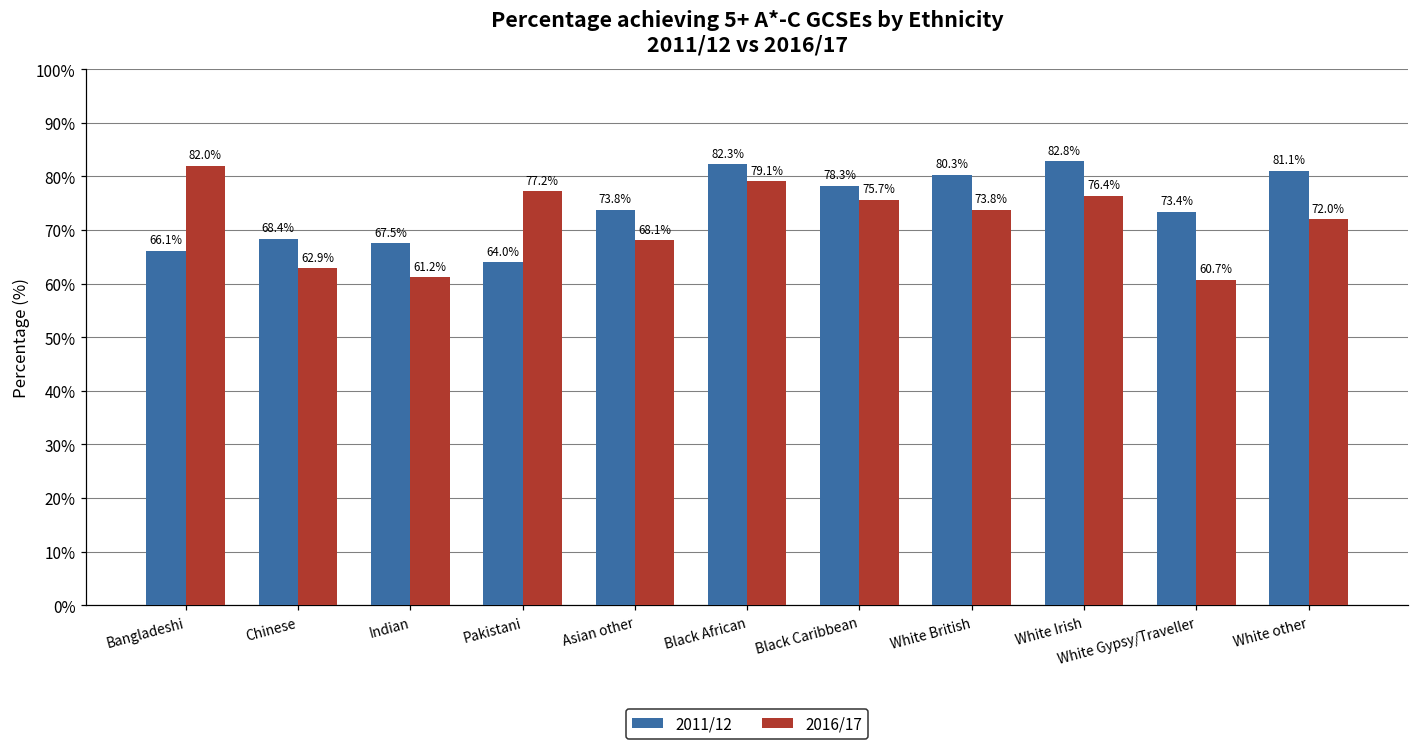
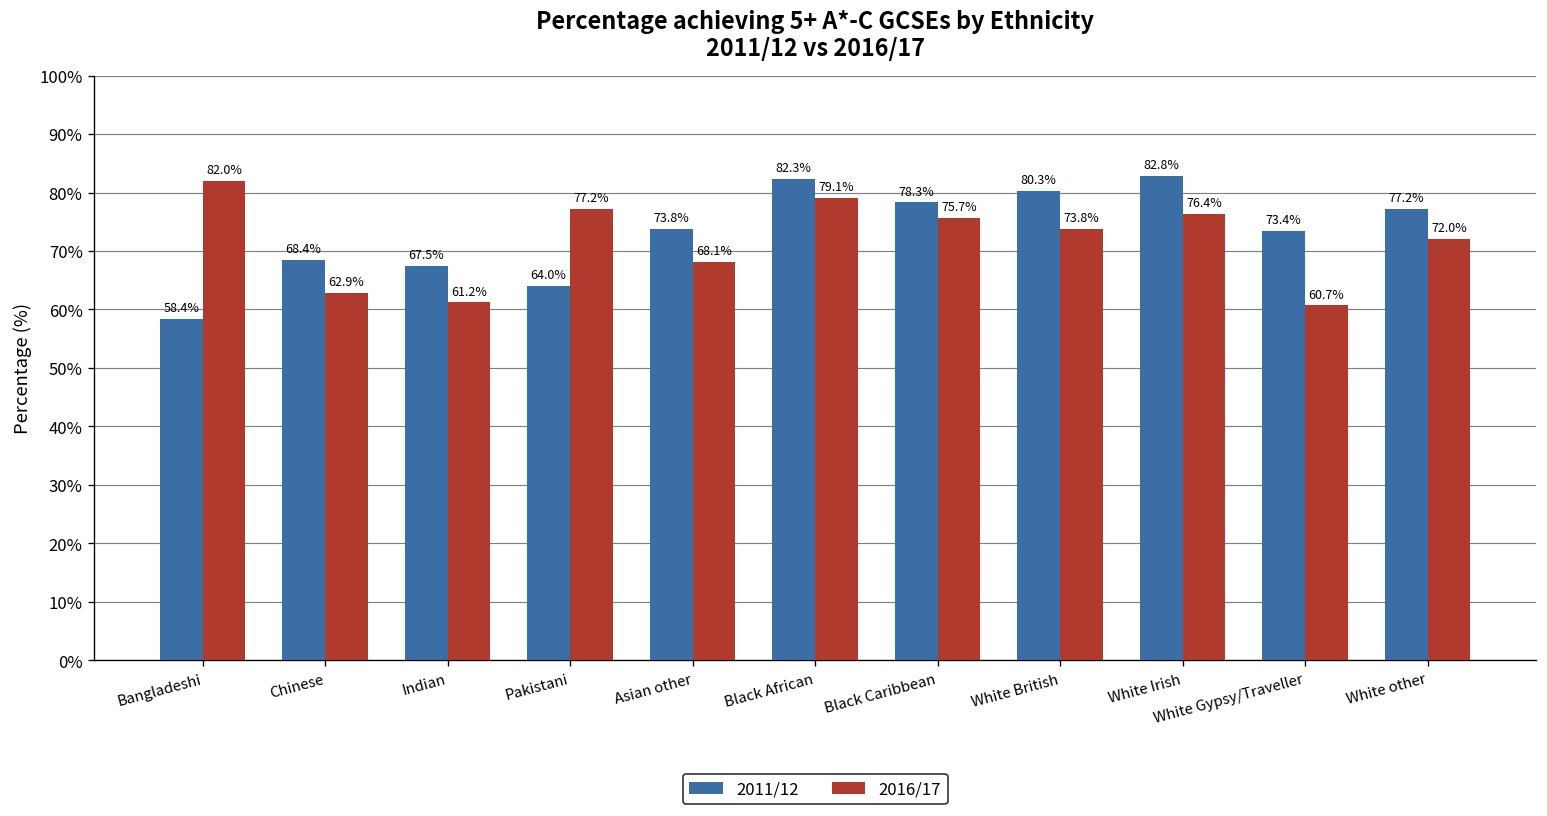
2011/12, Bangladeshi: 66.1% -> 58.4%
2011/12, White other: 81.1% -> 77.2%
